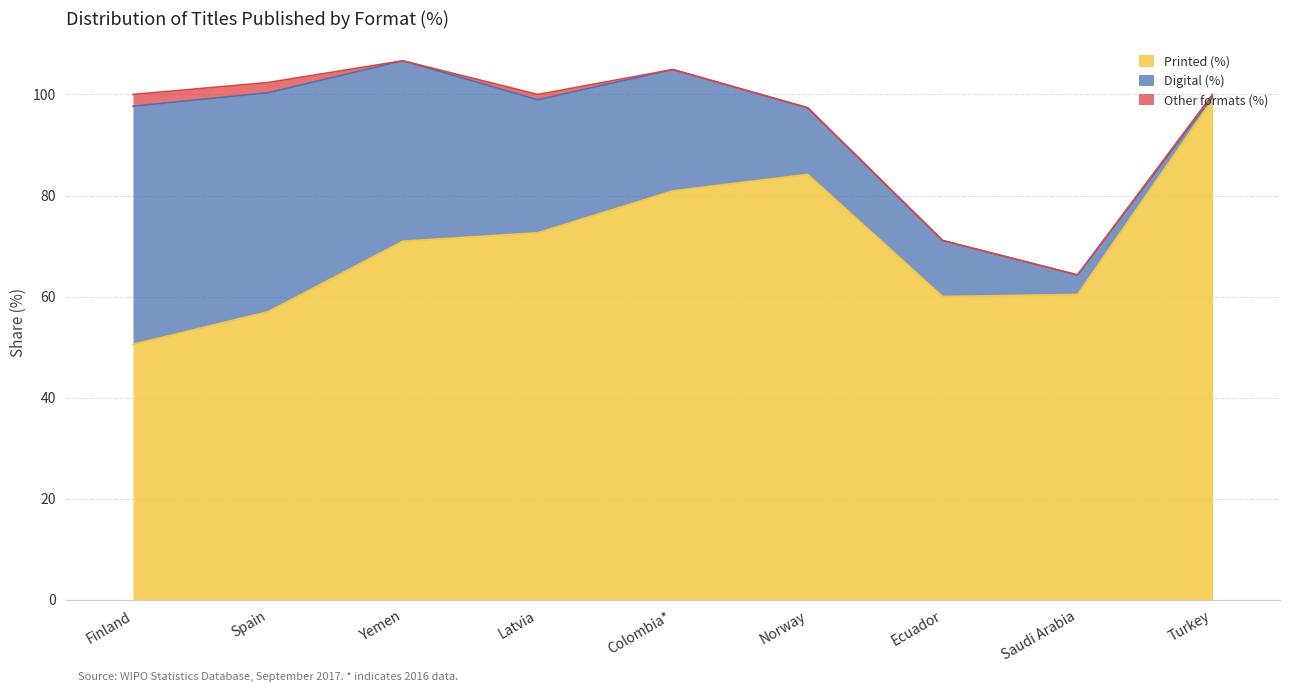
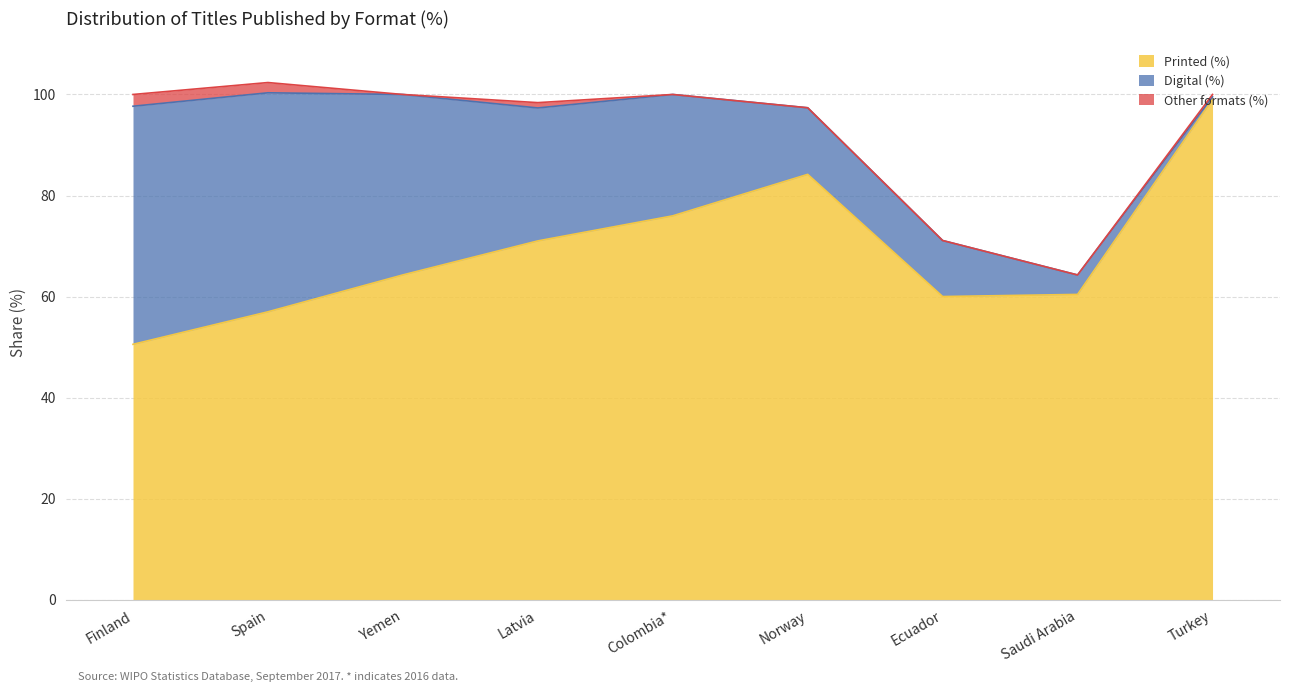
Printed (%), Yemen: 71 -> 64
Printed (%), Latvia: 73 -> 71
Printed (%), Colombia*: 81 -> 76
